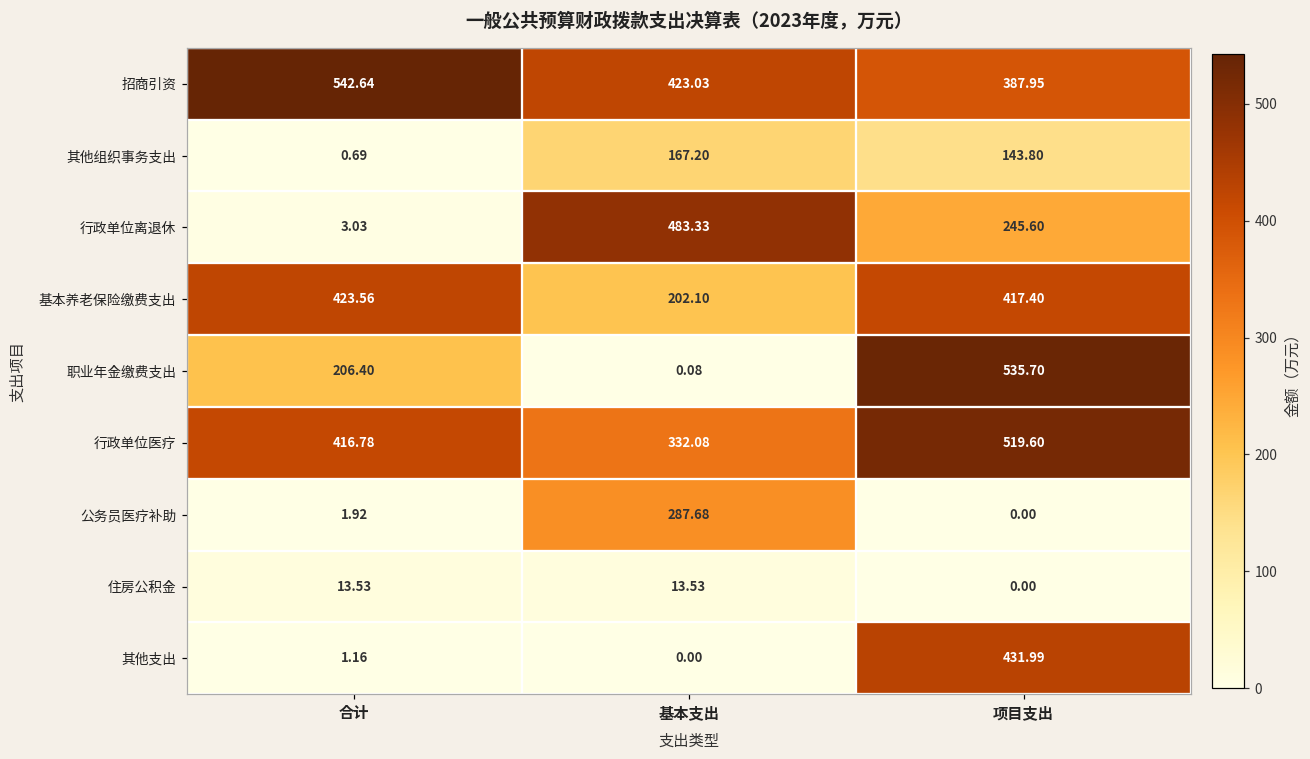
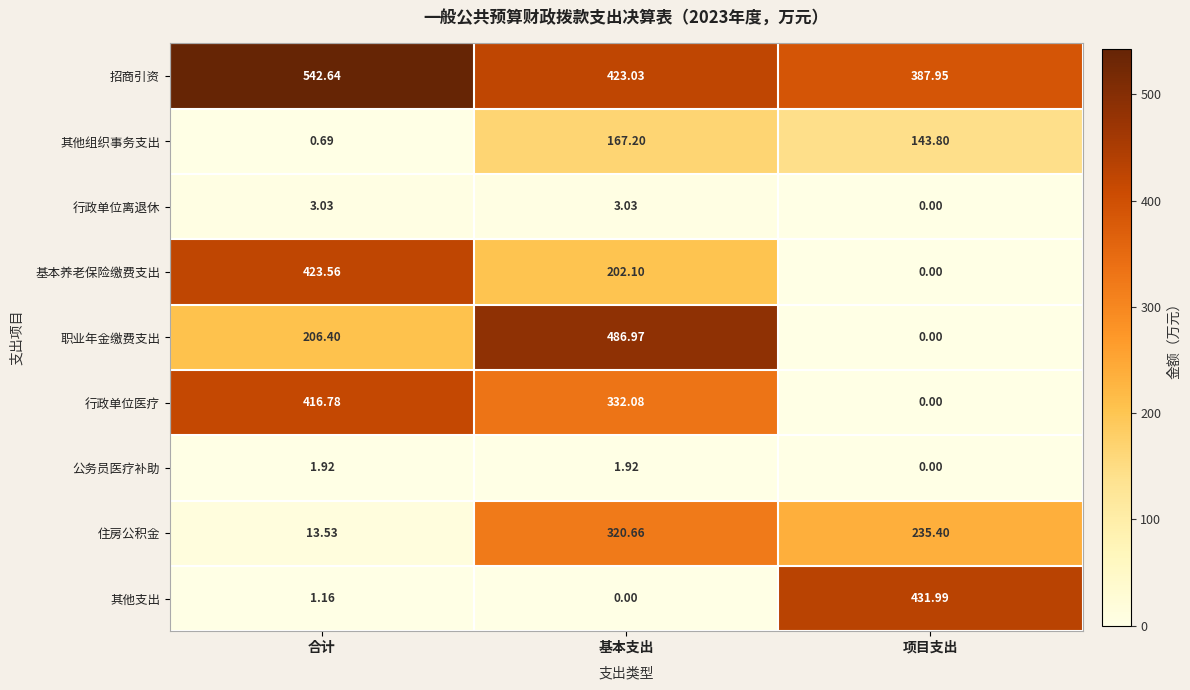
行政单位离退休, 基本支出: 483.33 -> 3.03
行政单位离退休, 项目支出: 245.60 -> 0.00
基本养老保险缴费支出, 项目支出: 417.40 -> 0.00
职业年金缴费支出, 基本支出: 0.08 -> 486.97
职业年金缴费支出, 项目支出: 535.70 -> 0.00
行政单位医疗, 项目支出: 519.60 -> 0.00
公务员医疗补助, 基本支出: 287.68 -> 1.92
住房公积金, 基本支出: 13.53 -> 320.66
住房公积金, 项目支出: 0.00 -> 235.40
